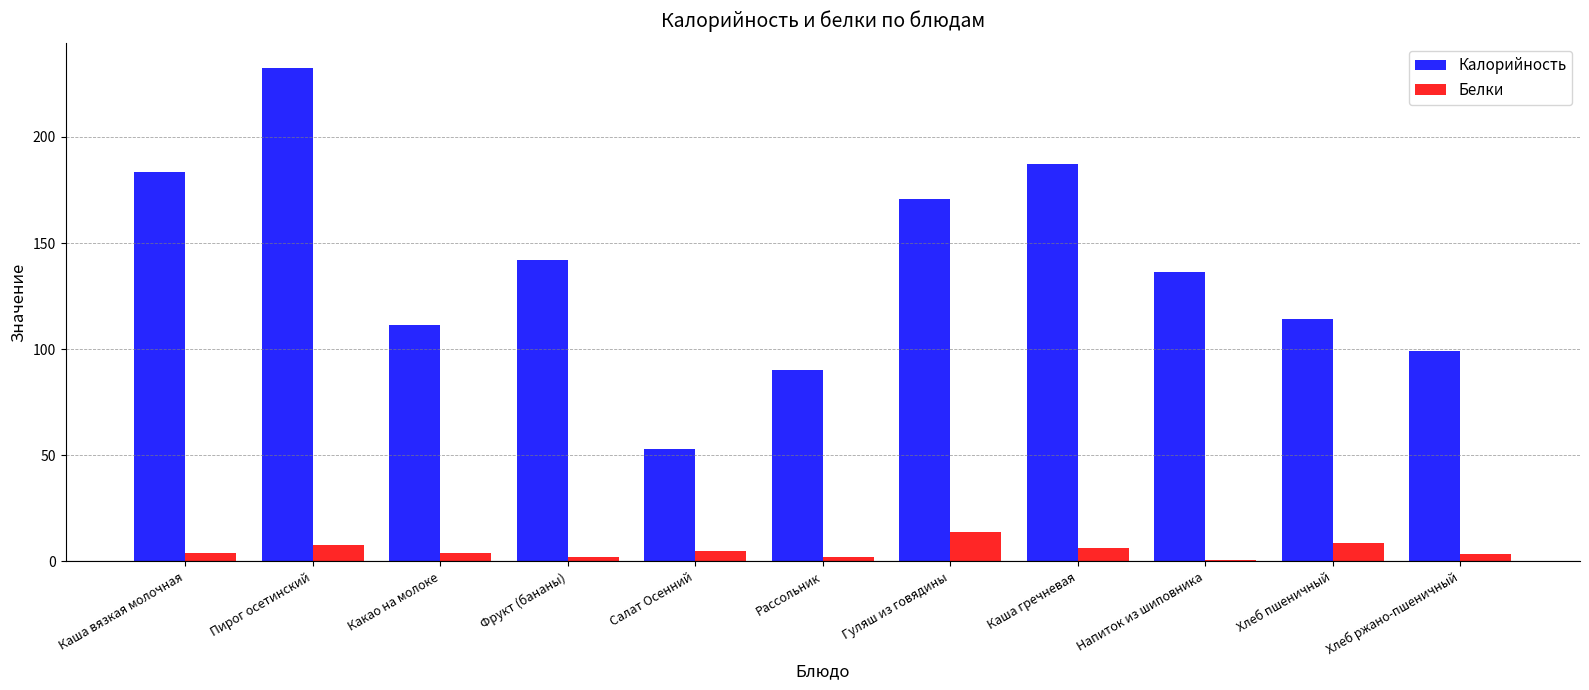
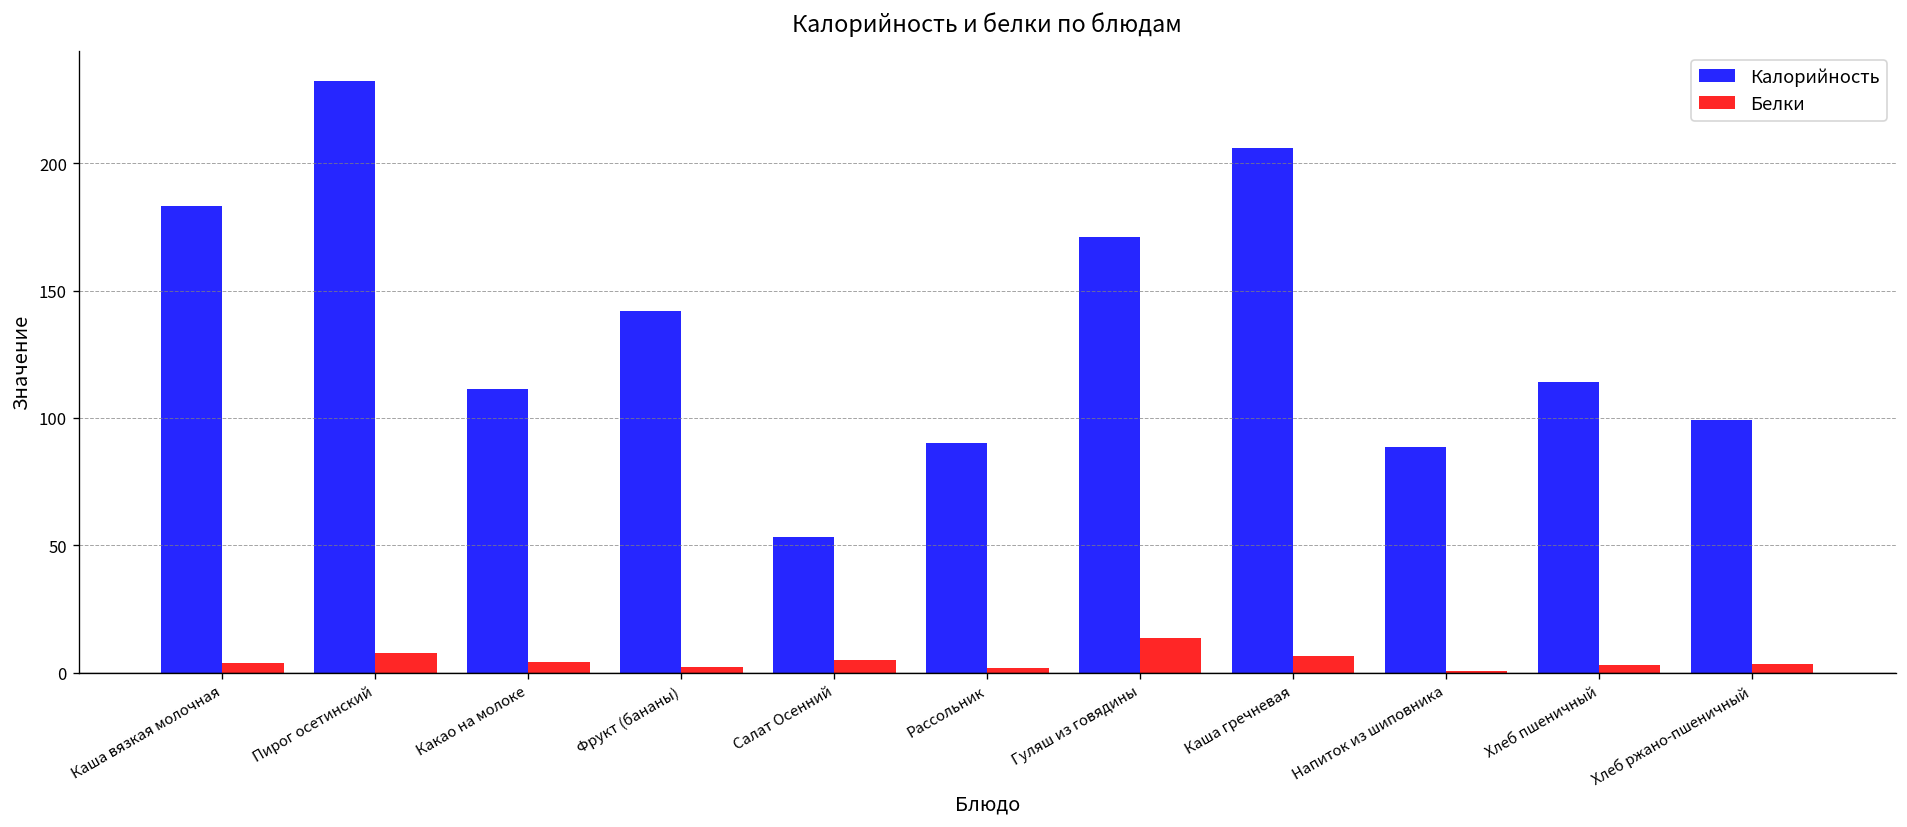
Калорийность, Каша гречневая: 187 -> 206
Калорийность, Напиток из шиповника: 136 -> 89
Белки, Хлеб пшеничный: 8 -> 3
